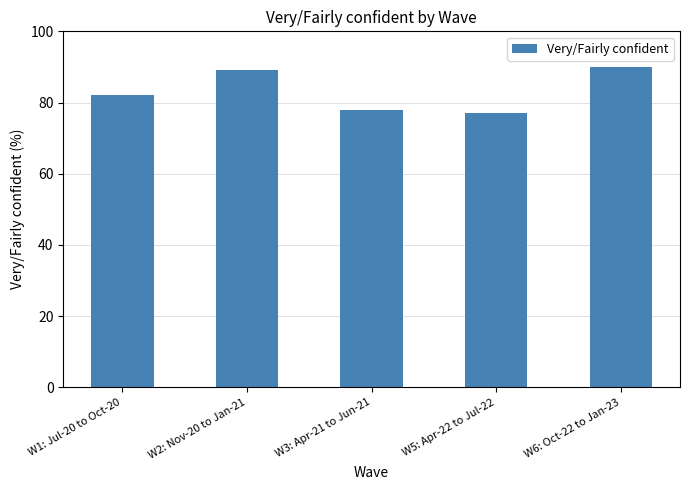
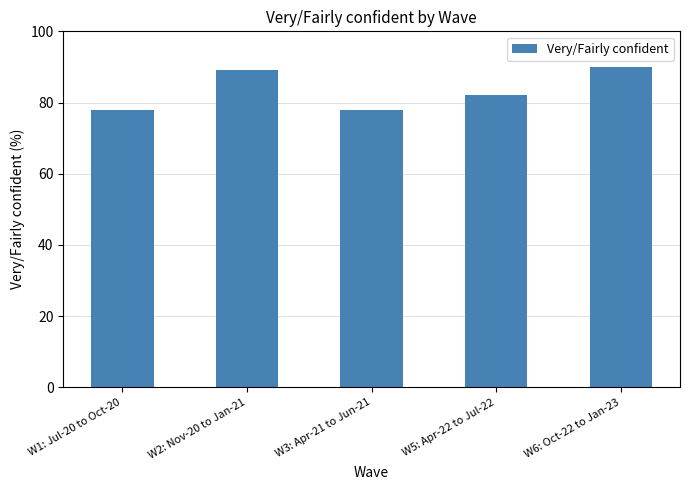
W1: Jul-20 to Oct-20: 82 -> 78
W5: Apr-22 to Jul-22: 77 -> 82
